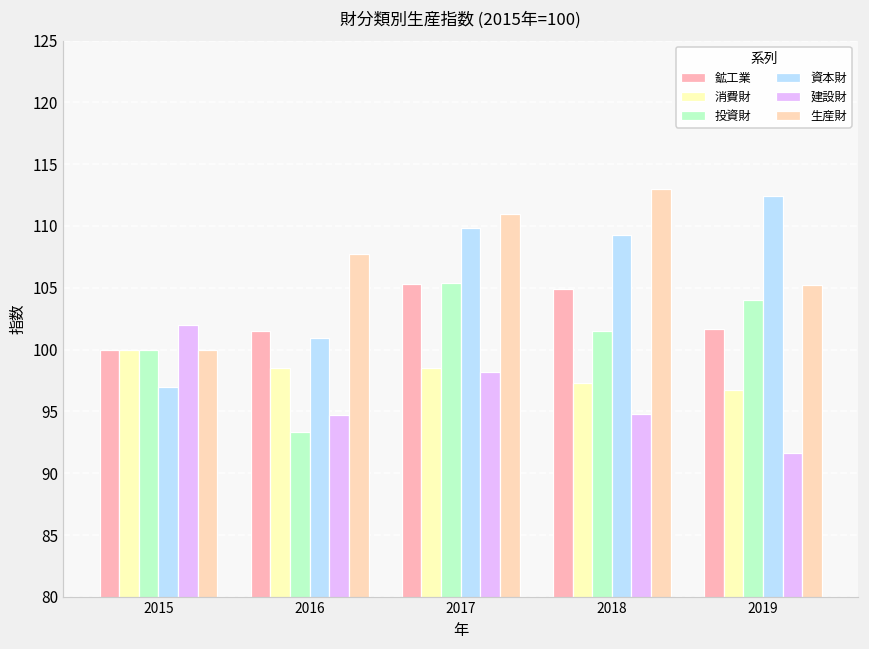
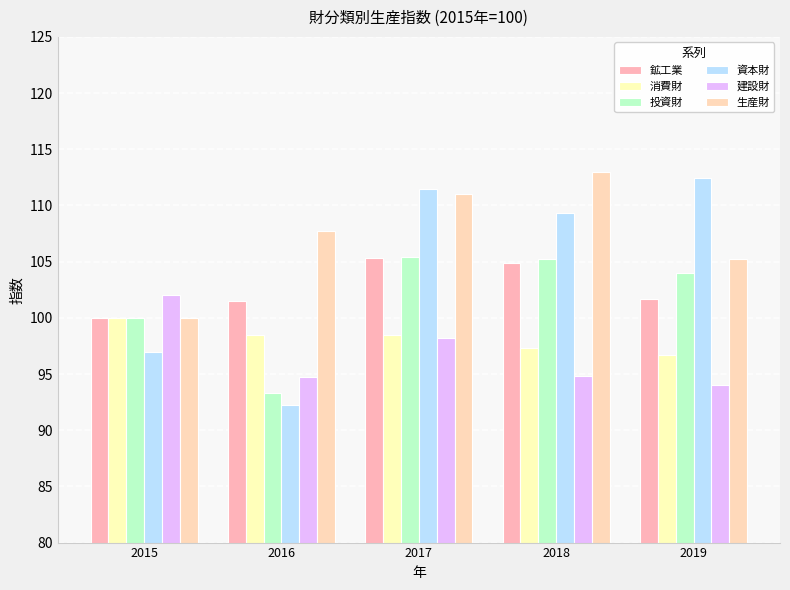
資本財, 2016: 100.9 -> 92.2
資本財, 2017: 109.8 -> 111.5
投資財, 2018: 101.5 -> 105.2
建設財, 2019: 91.6 -> 94.0
